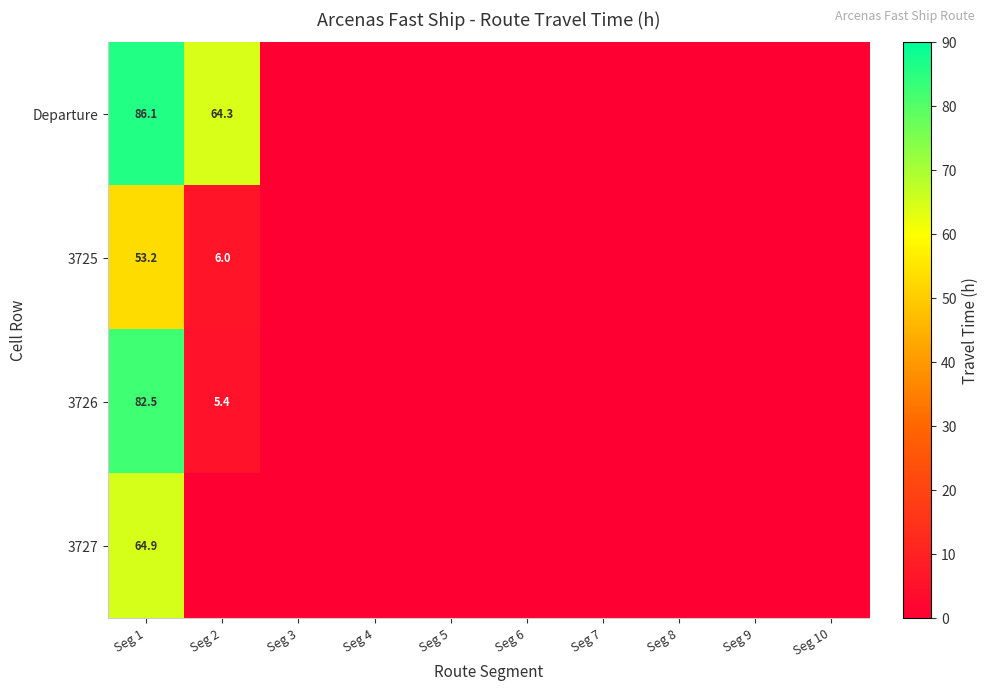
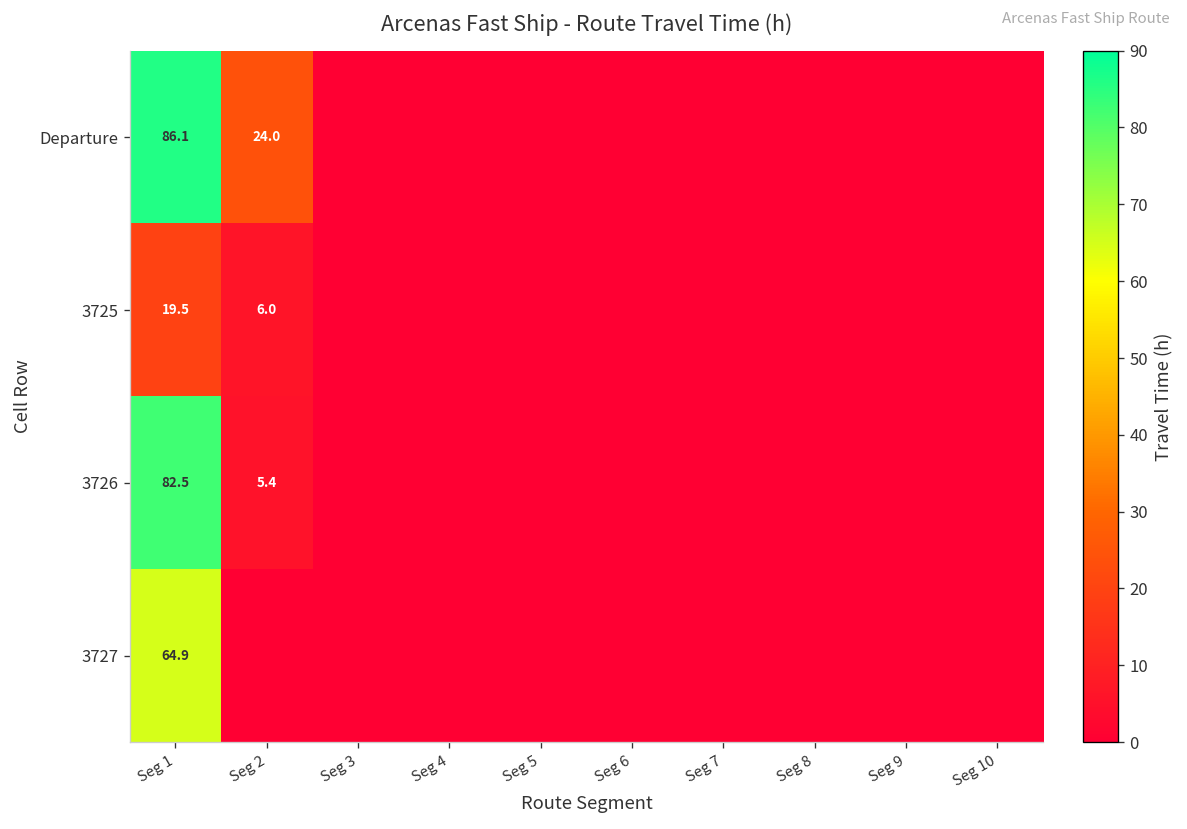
Departure, Seg 2: 64.3 -> 24.0
3725, Seg 1: 53.2 -> 19.5
